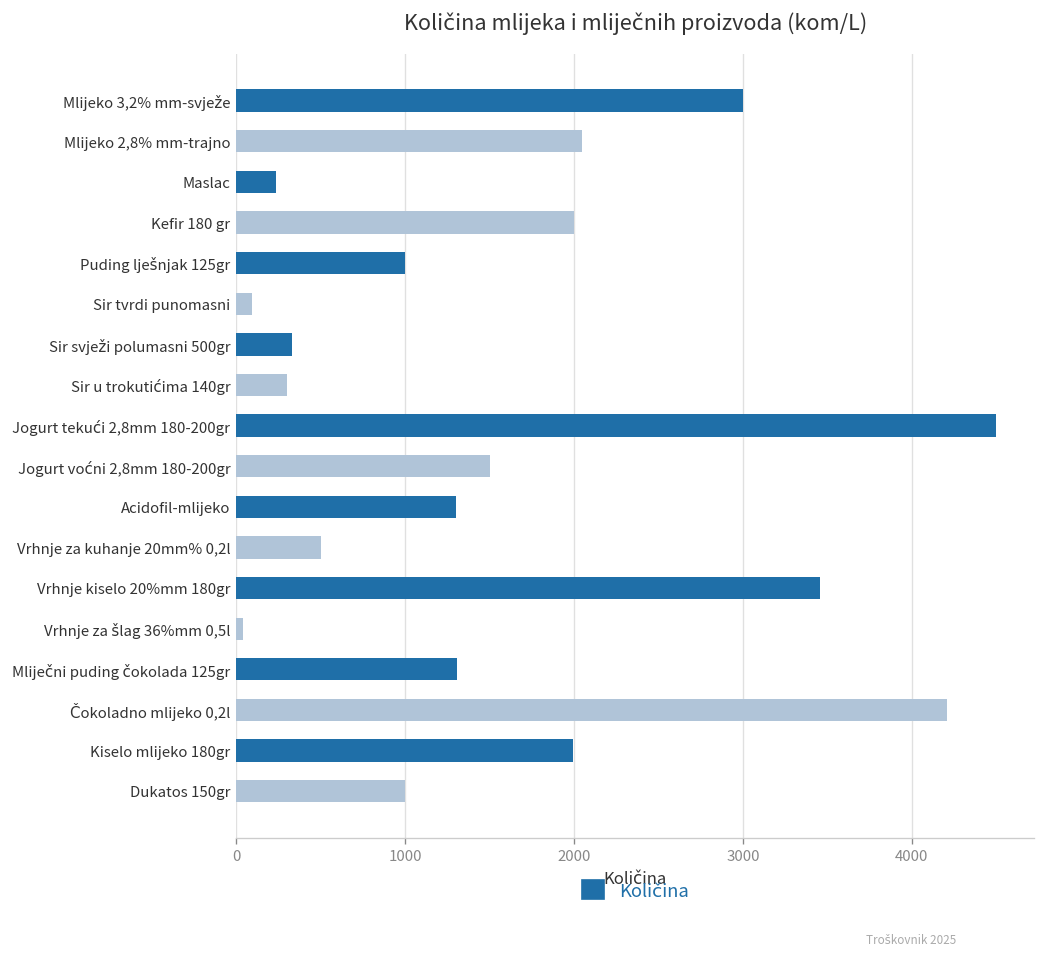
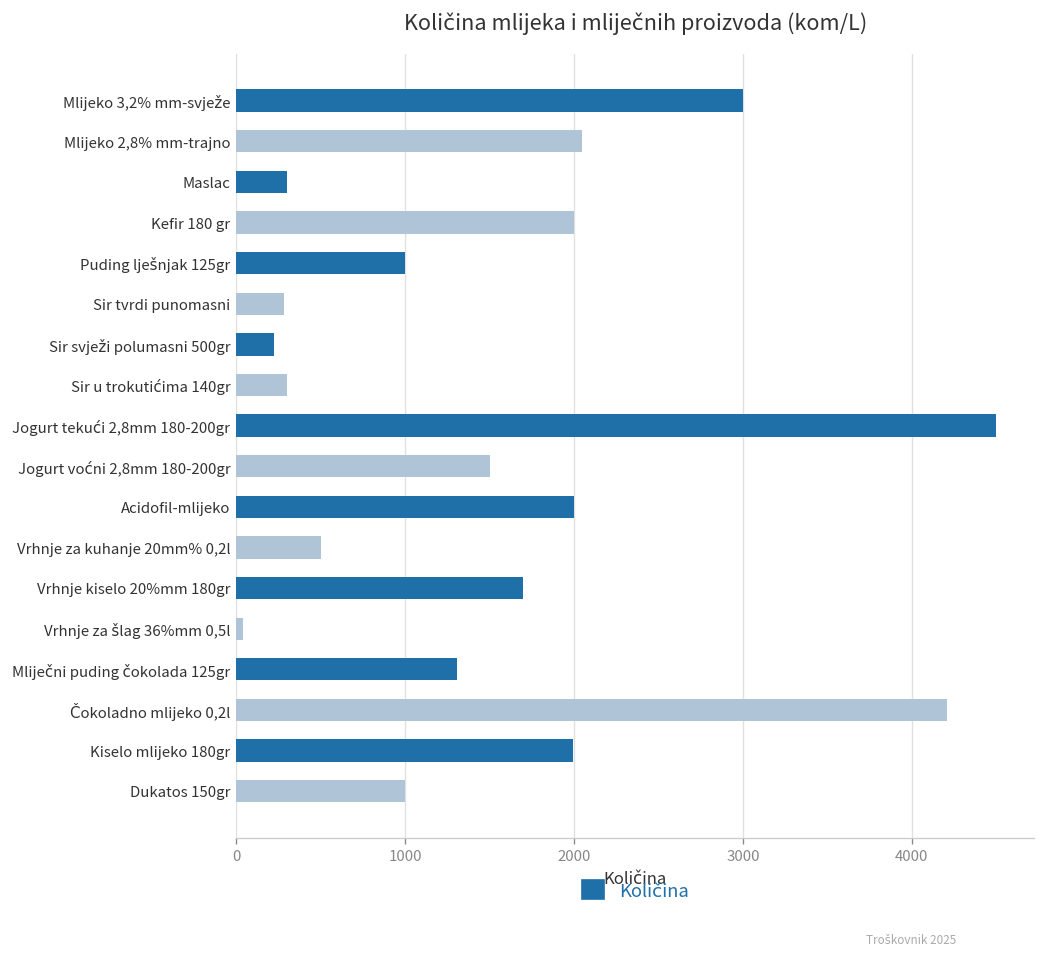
Maslac: 240 -> 300
Sir tvrdi punomasni: 90 -> 280
Sir svježi polumasni 500gr: 330 -> 220
Acidofil-mlijeko: 1300 -> 2000
Vrhnje kiselo 20%mm 180gr: 3460 -> 1700
